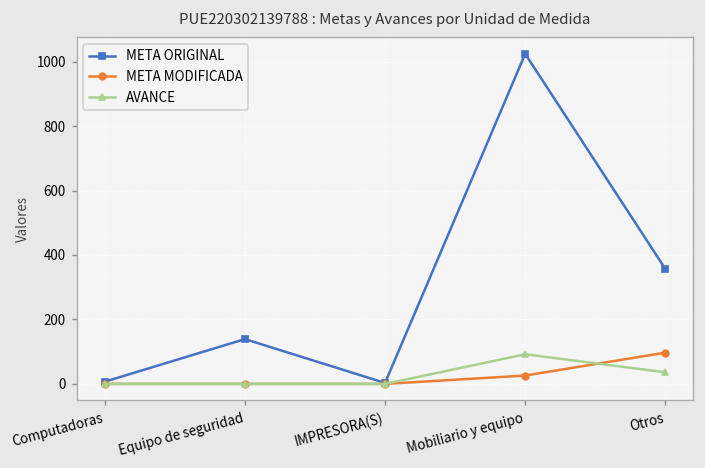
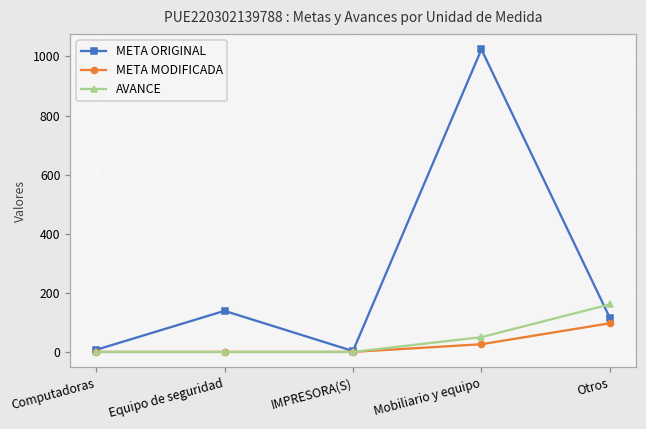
AVANCE, Mobiliario y equipo: 90 -> 50
META ORIGINAL, Otros: 360 -> 120
AVANCE, Otros: 40 -> 160
